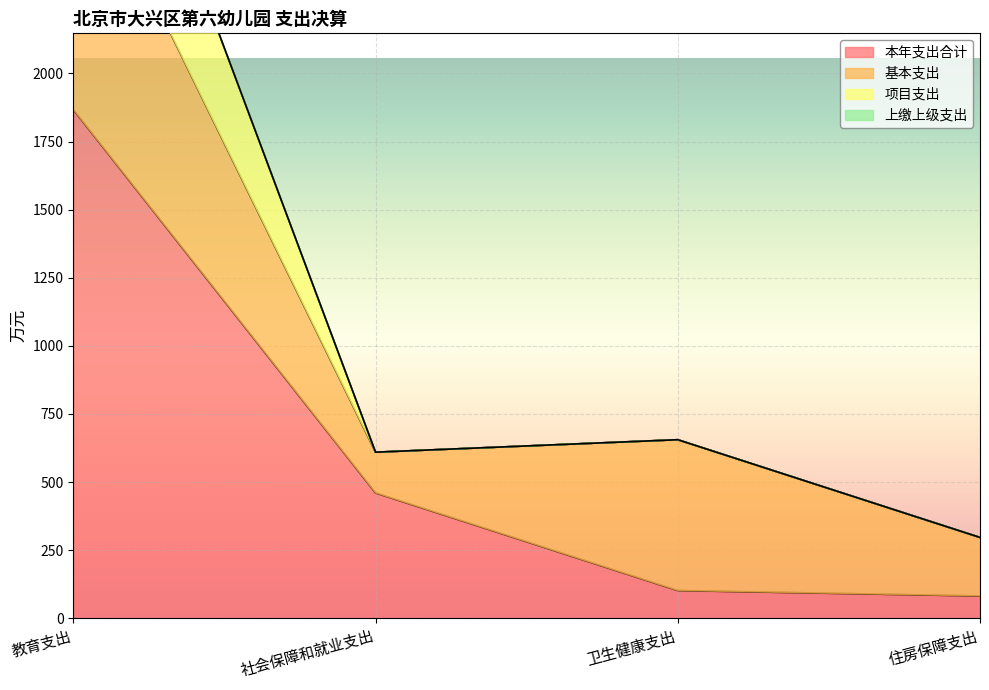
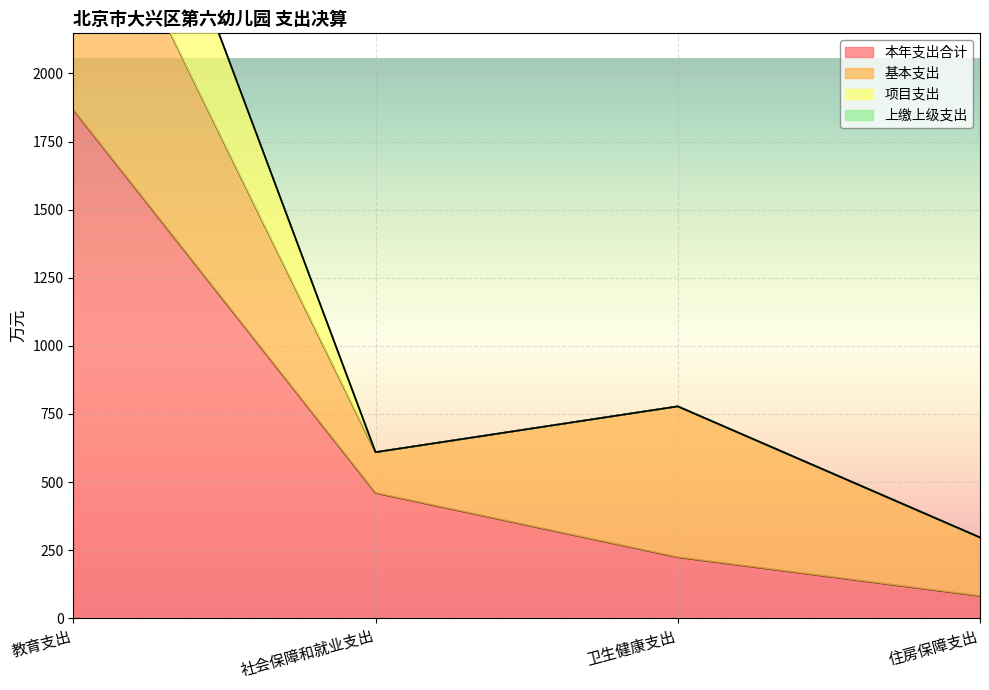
本年支出合计, 卫生健康支出: 100 -> 220
